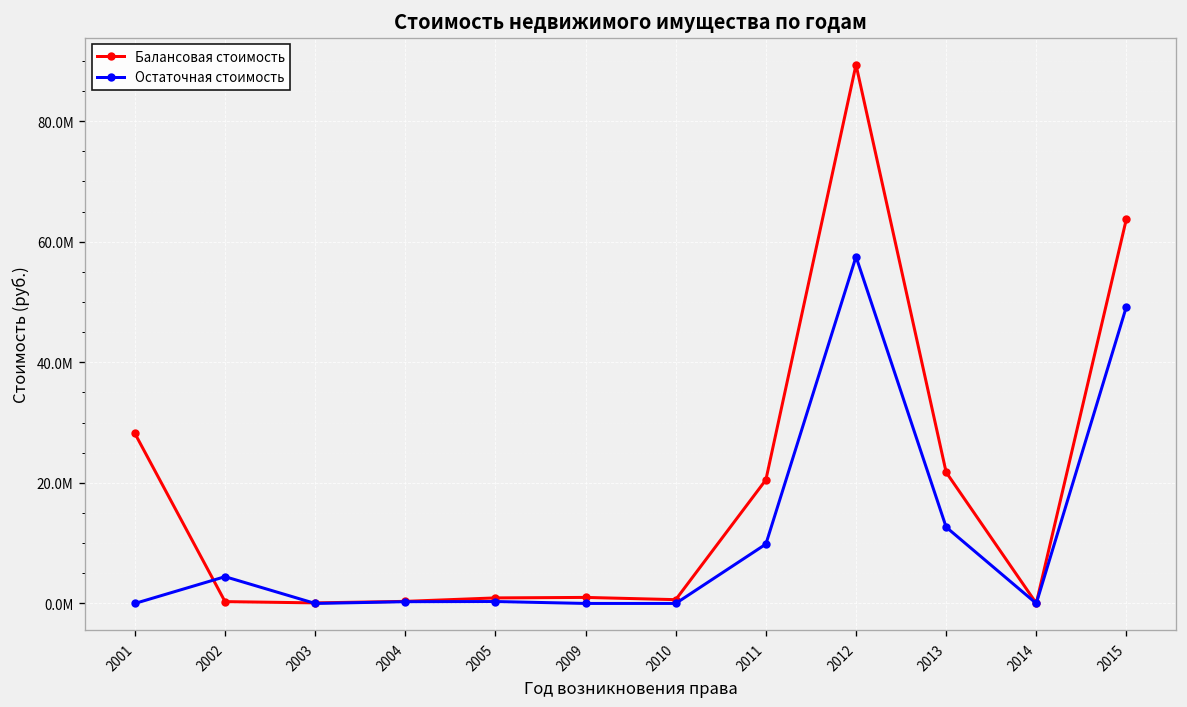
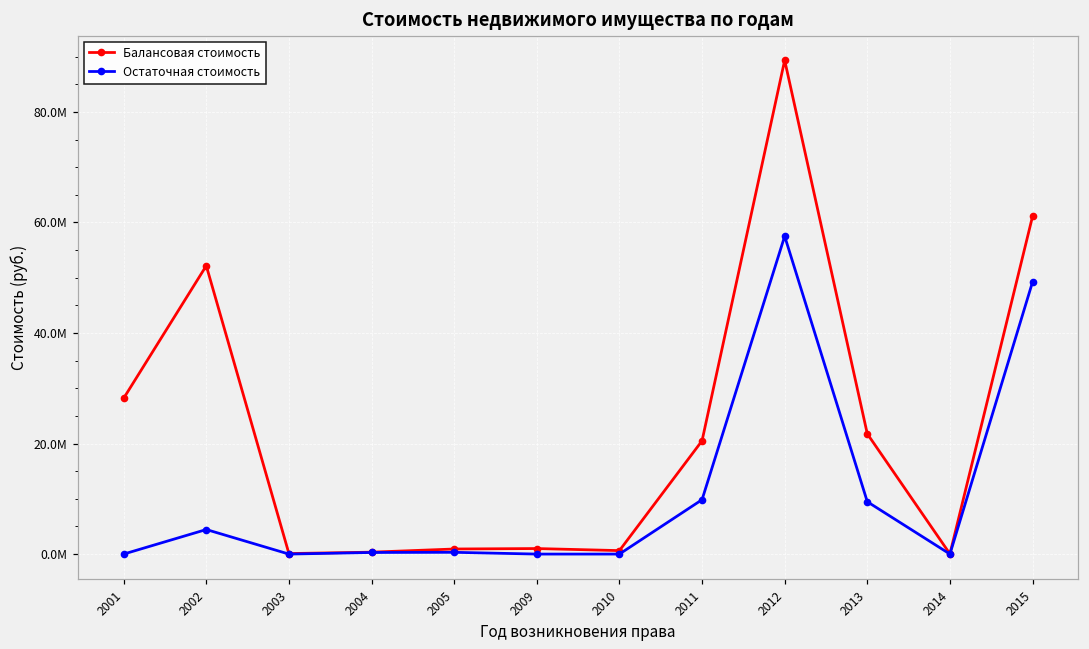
Балансовая стоимость, 2002: 0 -> 52000000
Остаточная стоимость, 2013: 13000000 -> 9000000
Балансовая стоимость, 2015: 64000000 -> 61000000
